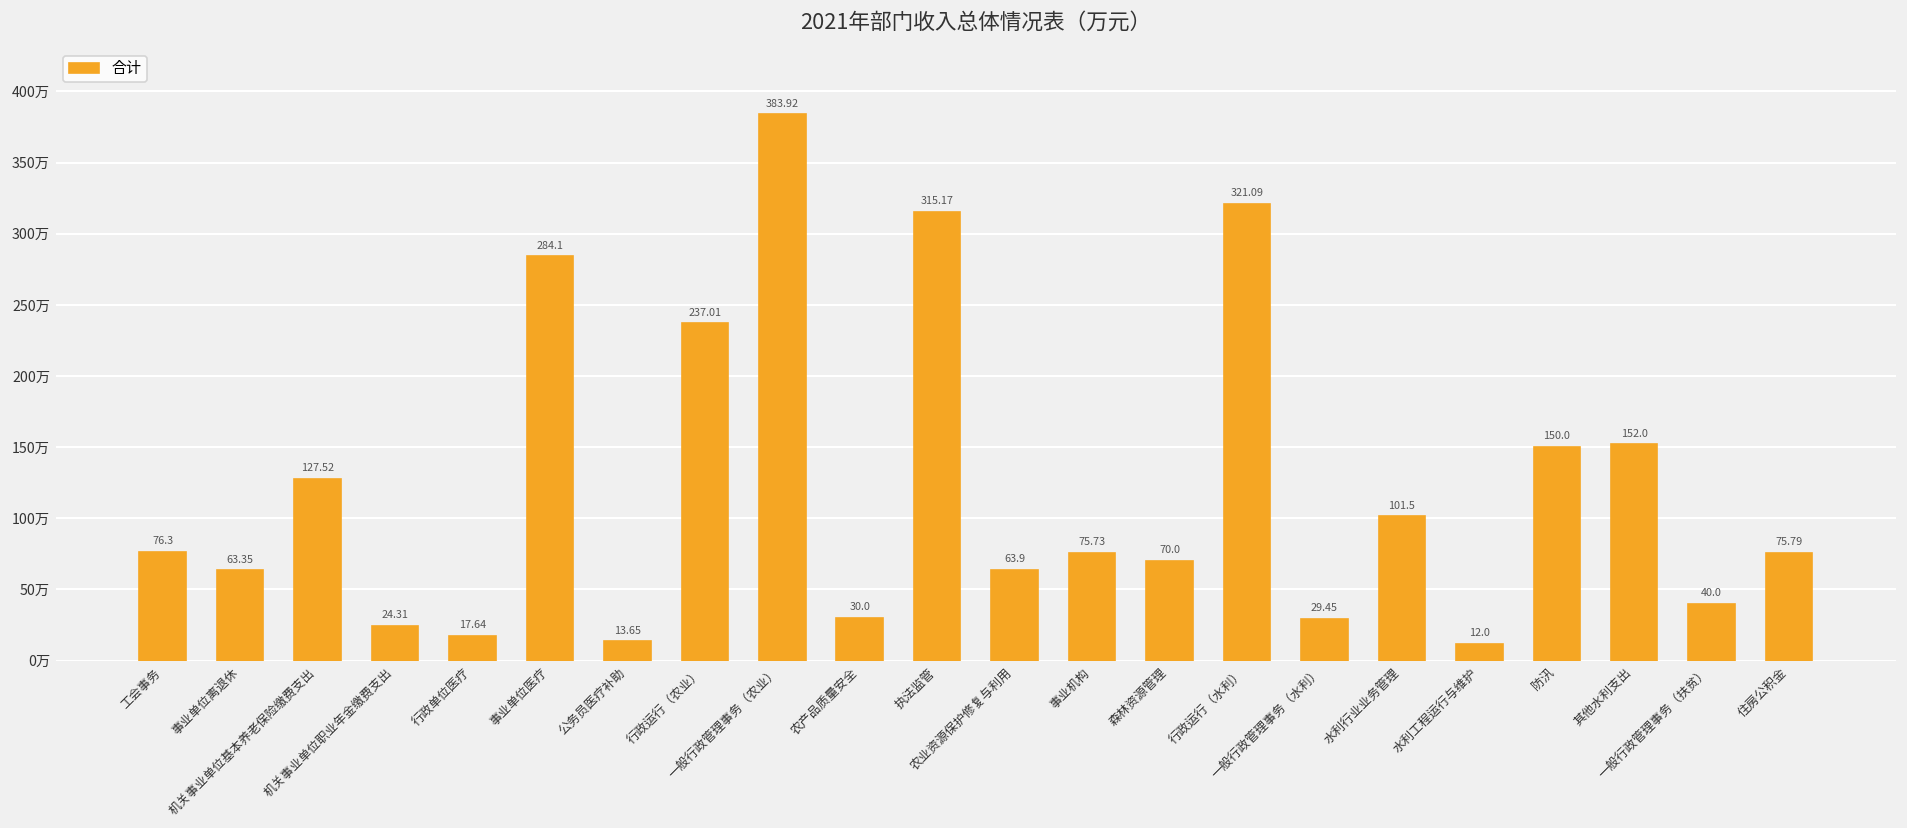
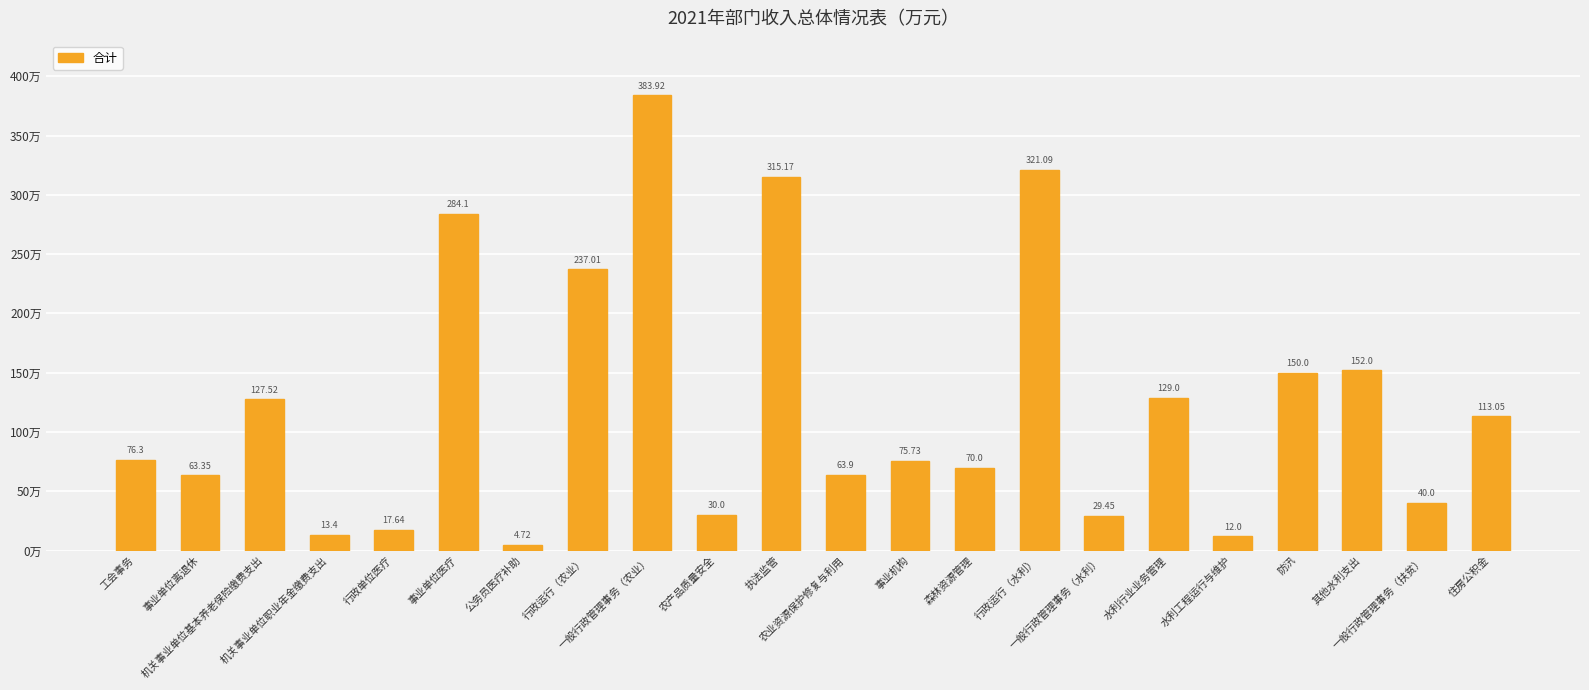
机关事业单位职业年金缴费支出: 24.31 -> 13.4
公务员医疗补助: 13.65 -> 4.72
水利行业业务管理: 101.5 -> 129.0
住房公积金: 75.79 -> 113.05
